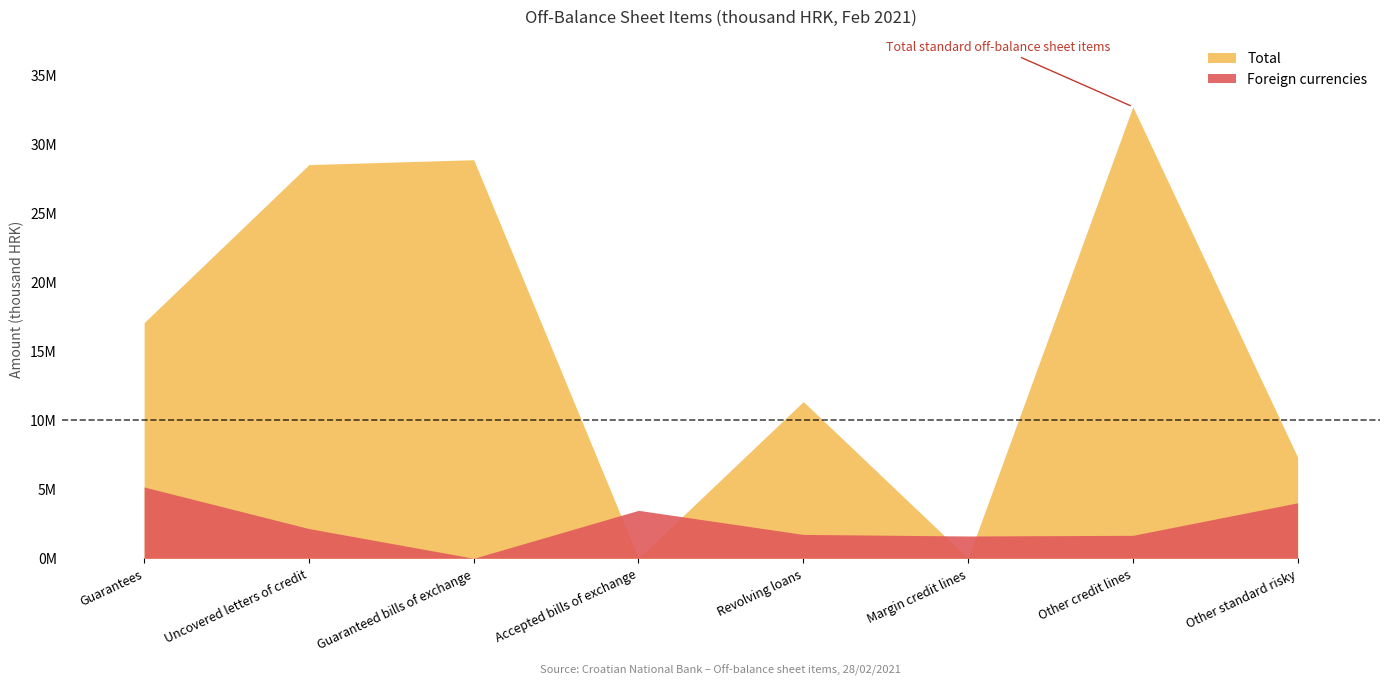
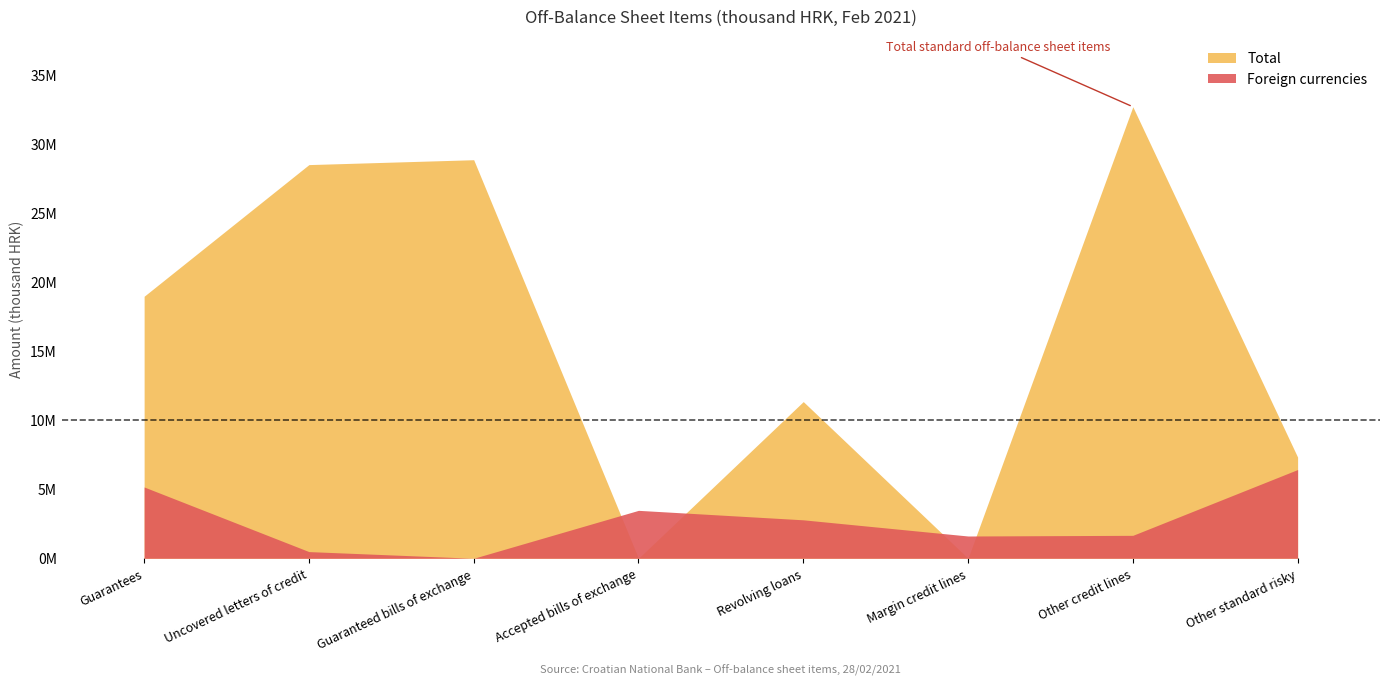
Total, Guarantees: 17000000 -> 19000000
Foreign currencies, Uncovered letters of credit: 2100000 -> 500000
Foreign currencies, Revolving loans: 1700000 -> 2800000
Foreign currencies, Other standard risky: 4000000 -> 6400000
